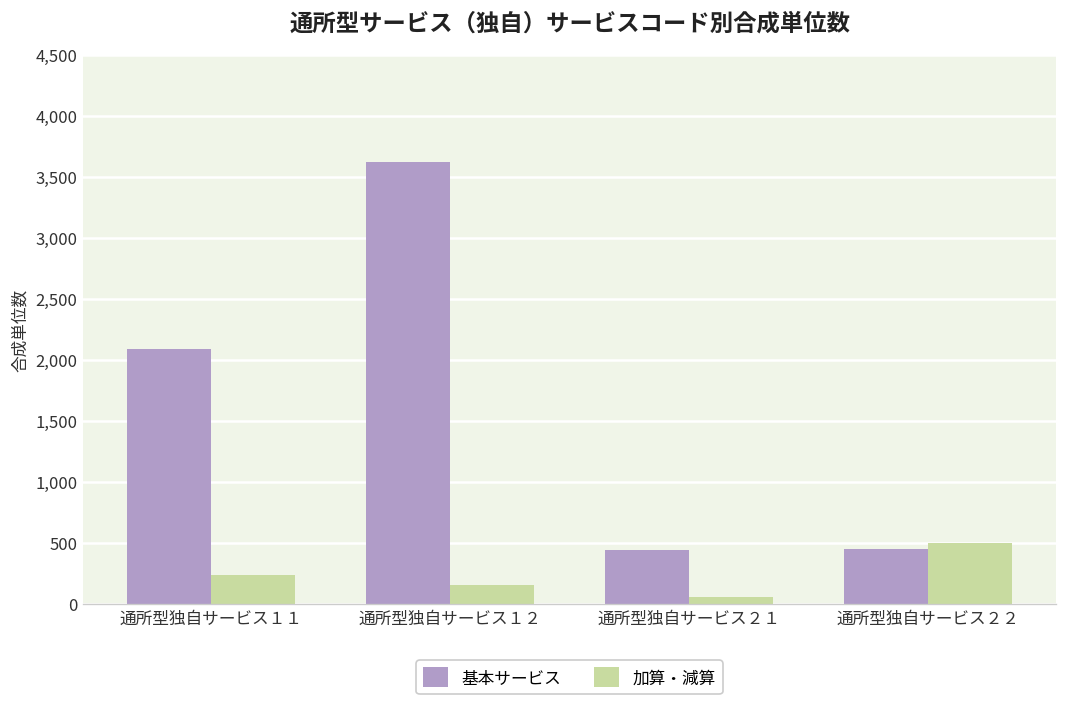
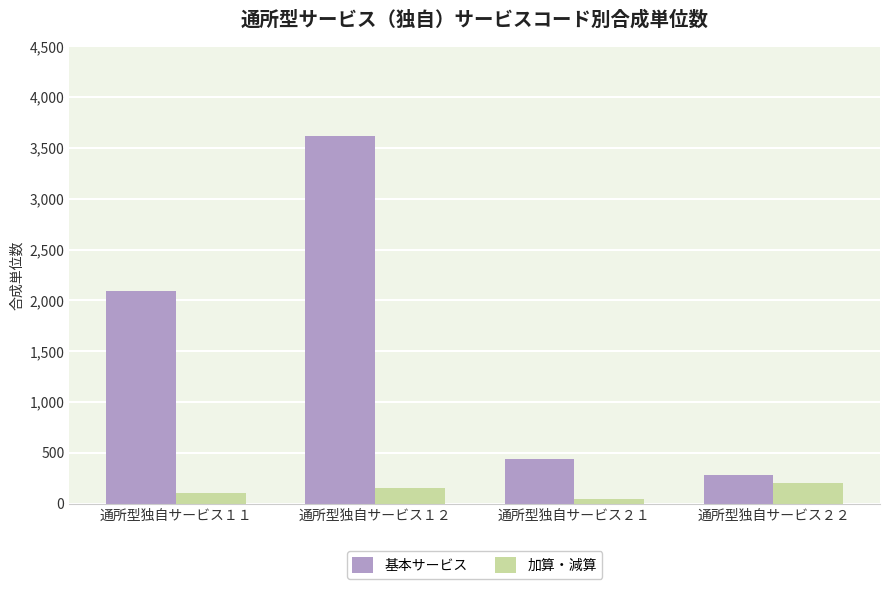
加算・減算, 通所型独自サービス１１: 230 -> 100
基本サービス, 通所型独自サービス２２: 450 -> 280
加算・減算, 通所型独自サービス２２: 500 -> 200
